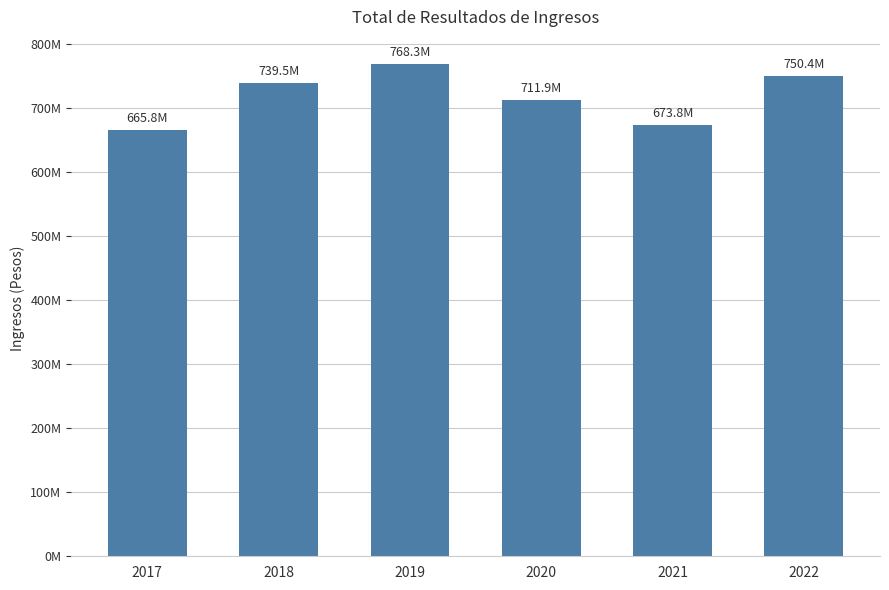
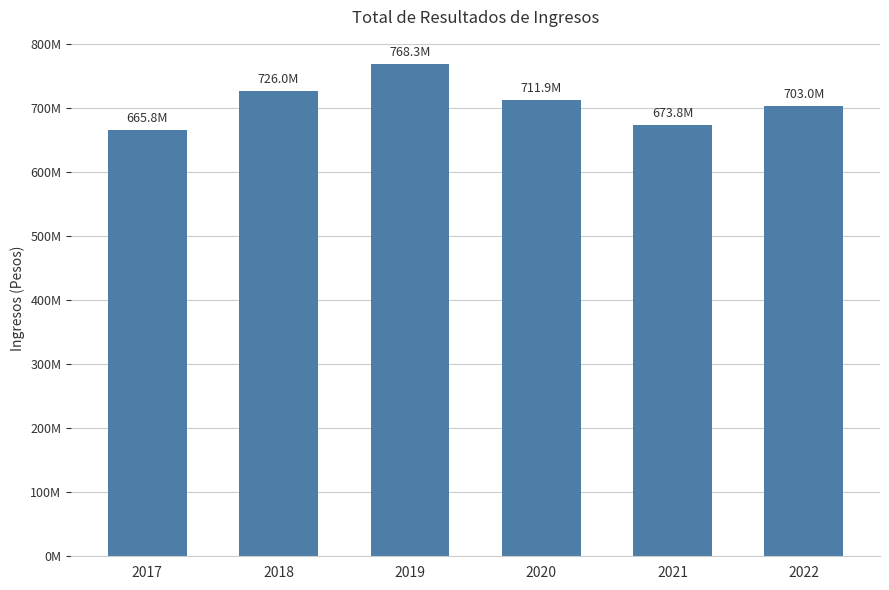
2018: 739.5M -> 726.0M
2022: 750.4M -> 703.0M
